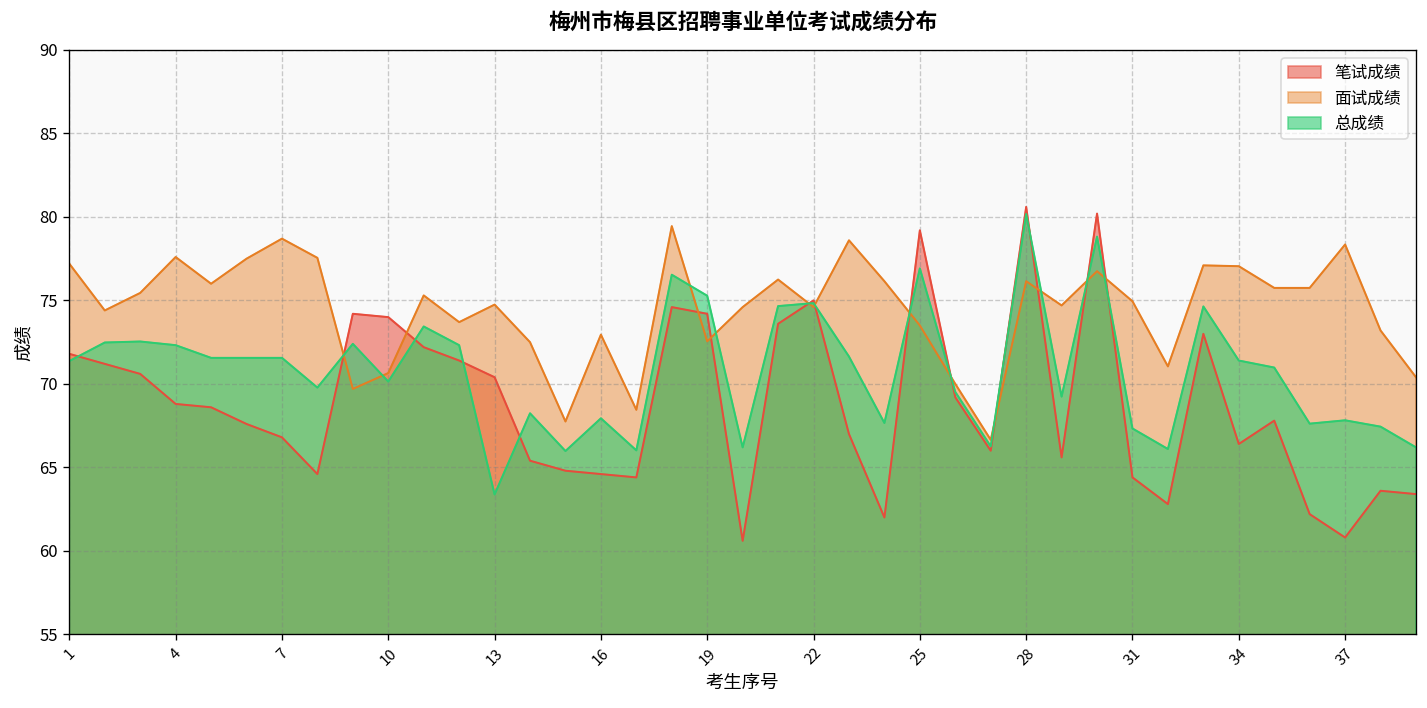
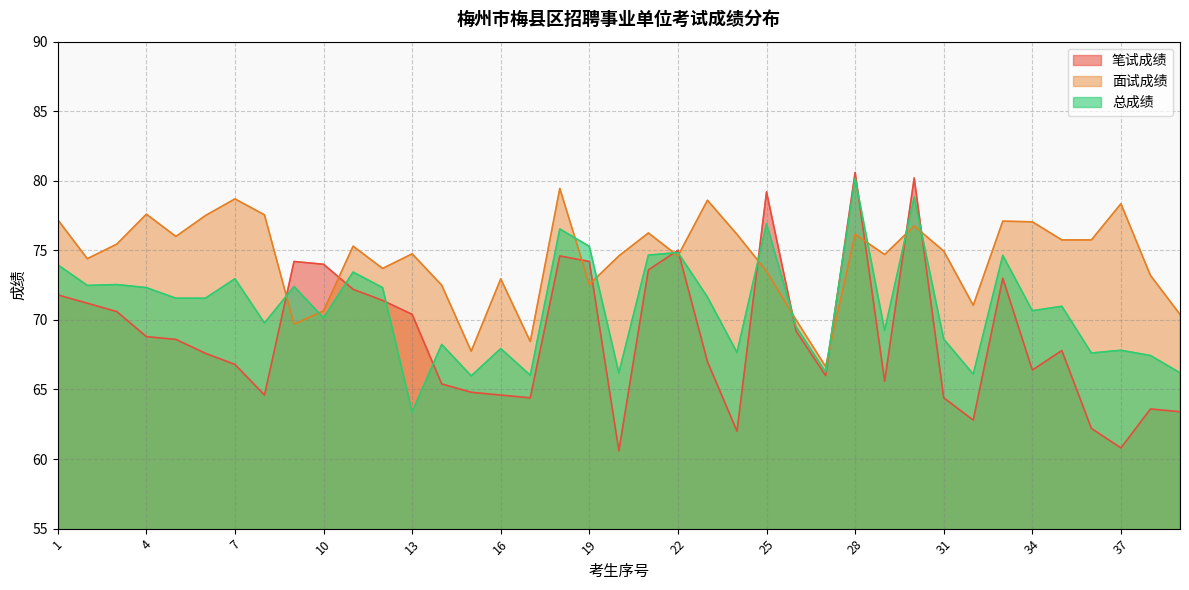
总成绩, 1: 71.4 -> 74.0
总成绩, 7: 71.6 -> 73.0
总成绩, 31: 67.3 -> 68.6
总成绩, 34: 71.4 -> 70.7
